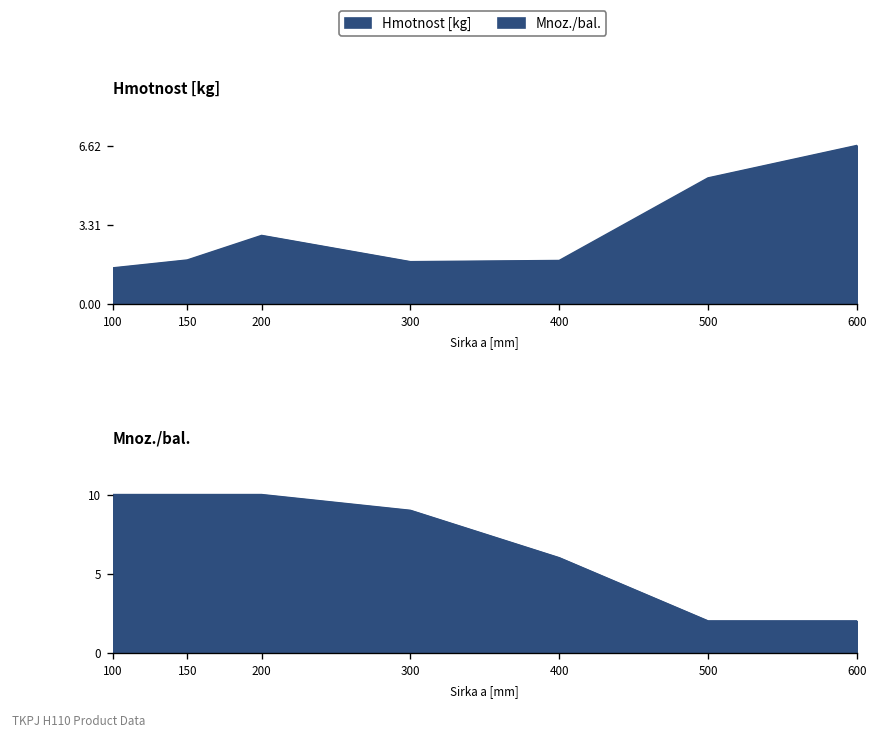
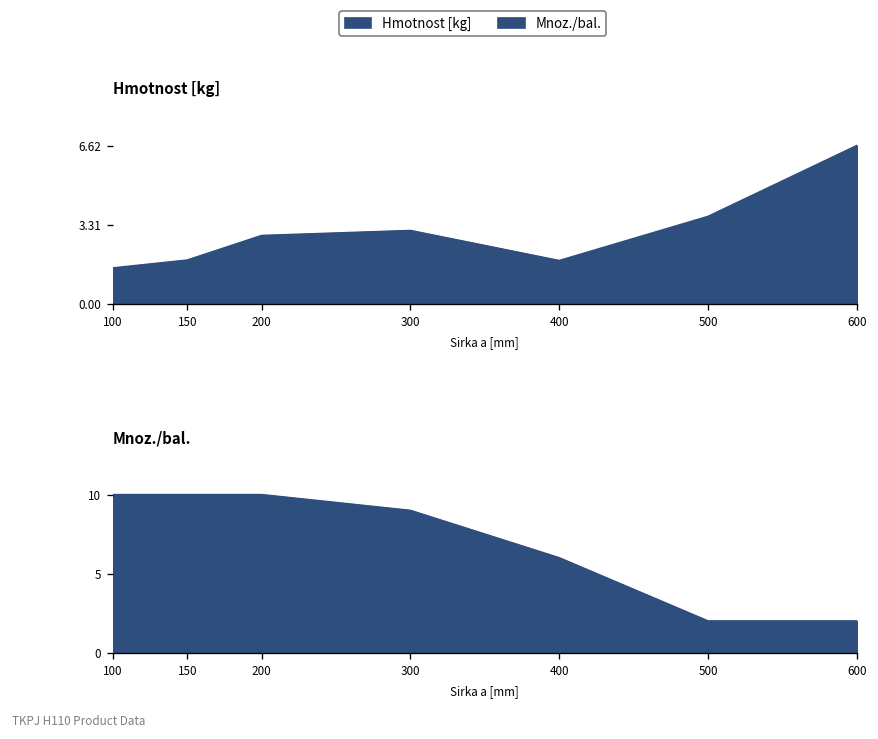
Hmotnost [kg], 300: 1.8 -> 3.1
Hmotnost [kg], 500: 5.3 -> 3.7
